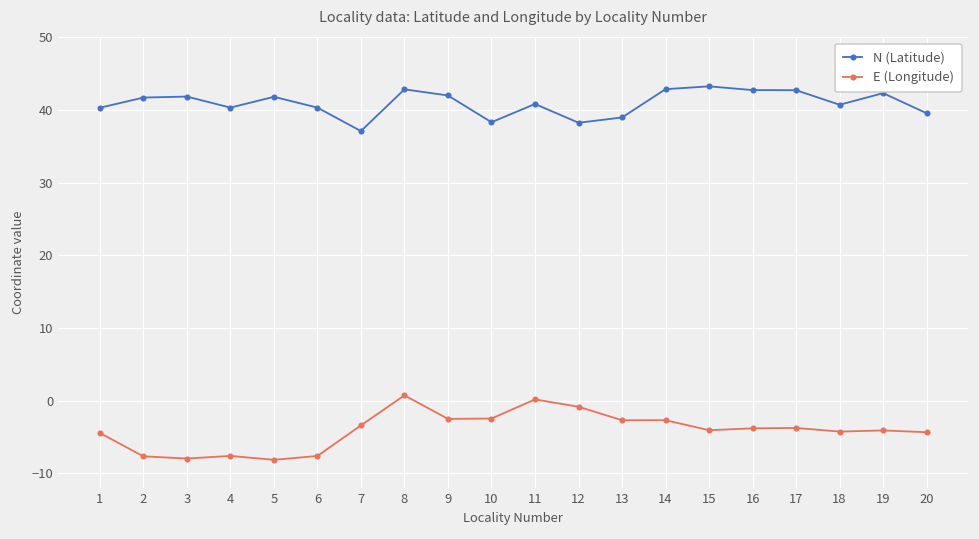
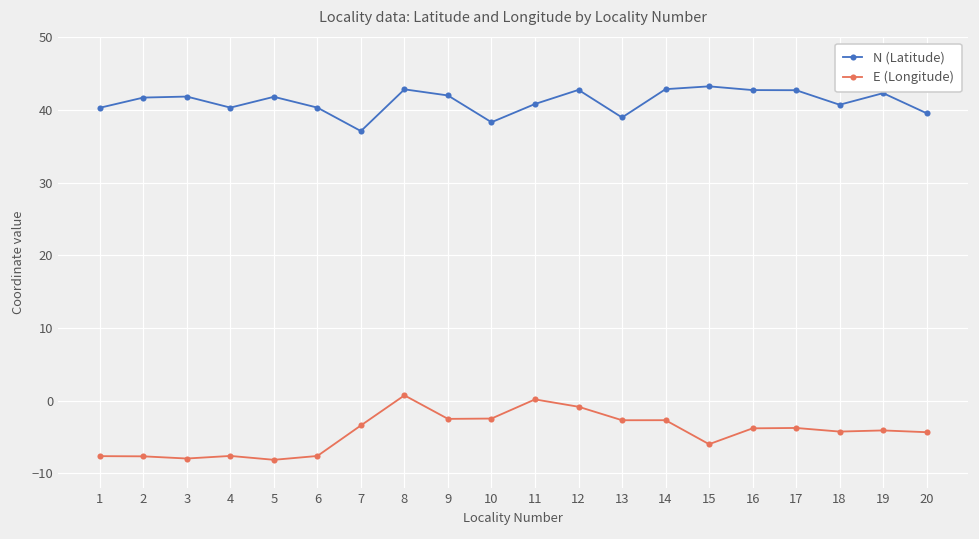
E (Longitude), 1: -4 -> -8
N (Latitude), 12: 38 -> 43
E (Longitude), 15: -4 -> -6
